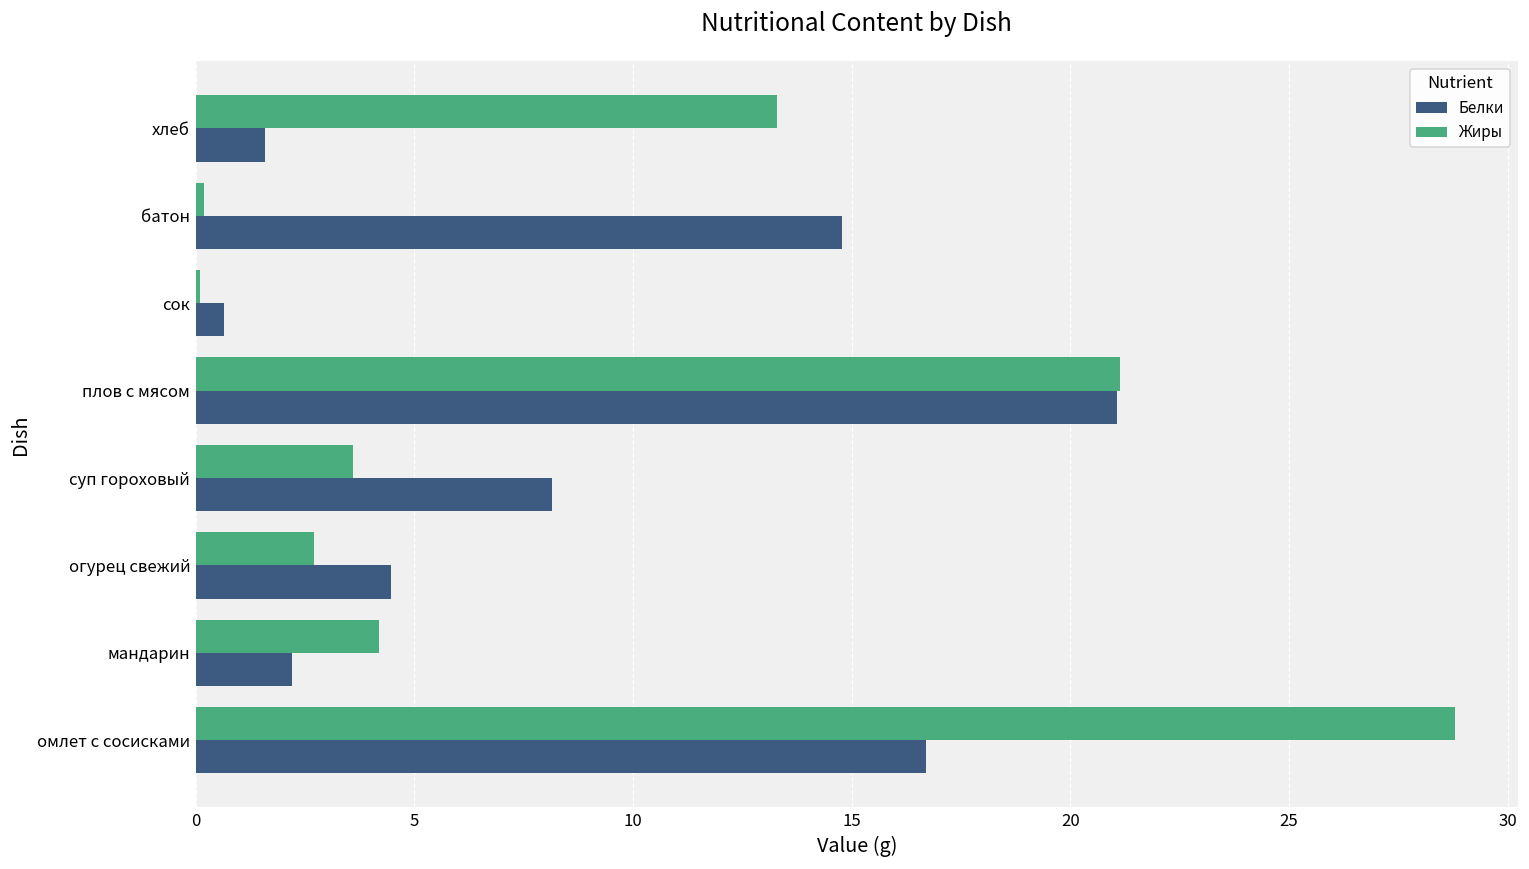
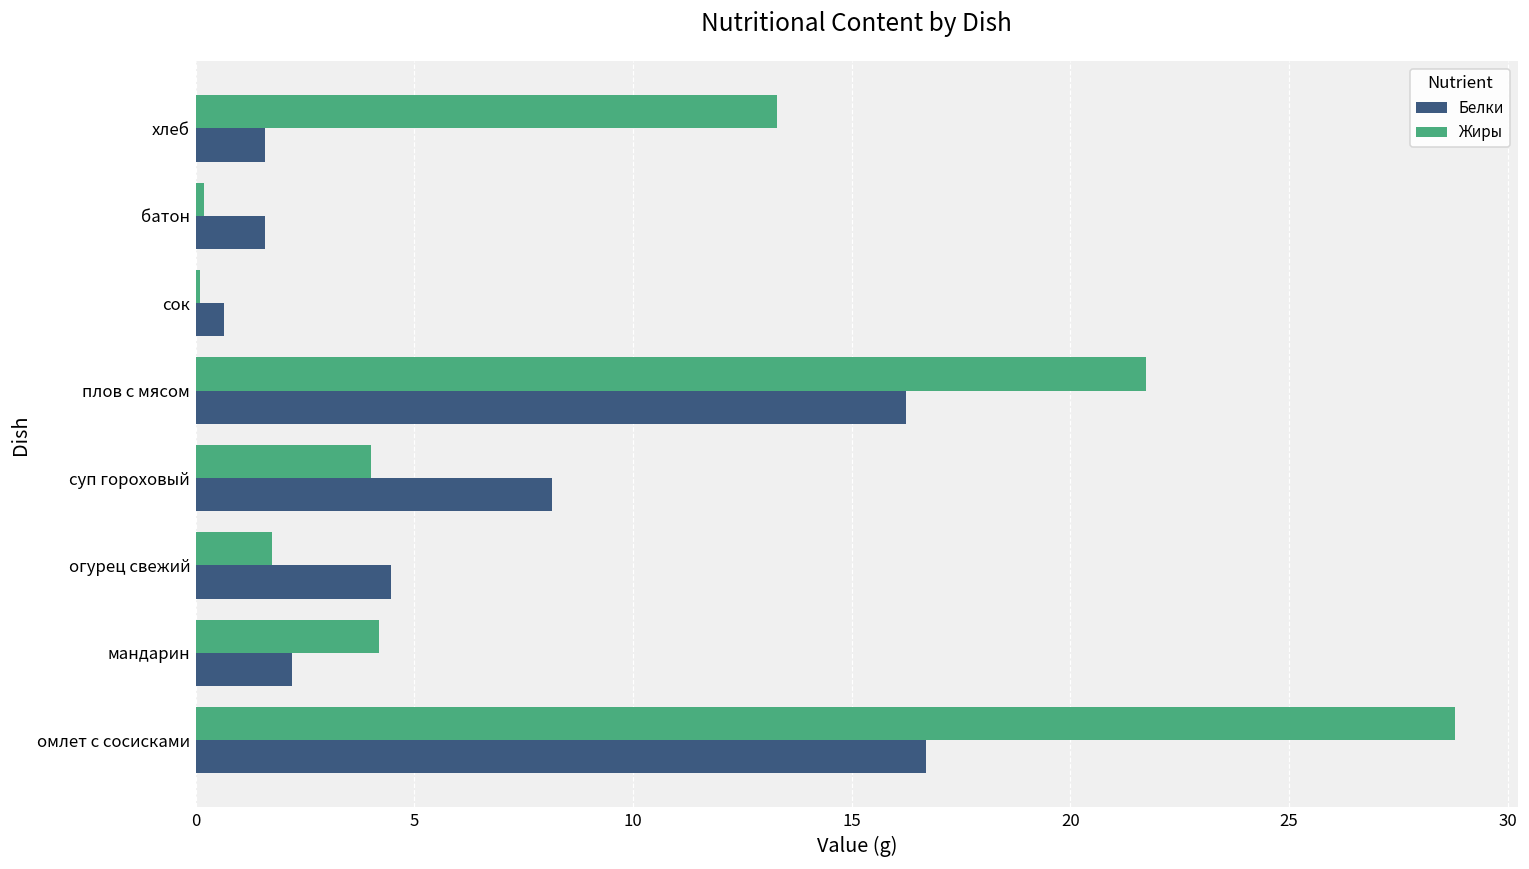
Белки, батон: 14.8 -> 1.6
Жиры, плов с мясом: 21.1 -> 21.7
Белки, плов с мясом: 21.1 -> 16.3
Жиры, суп гороховый: 3.6 -> 4.0
Жиры, огурец свежий: 2.7 -> 1.8
